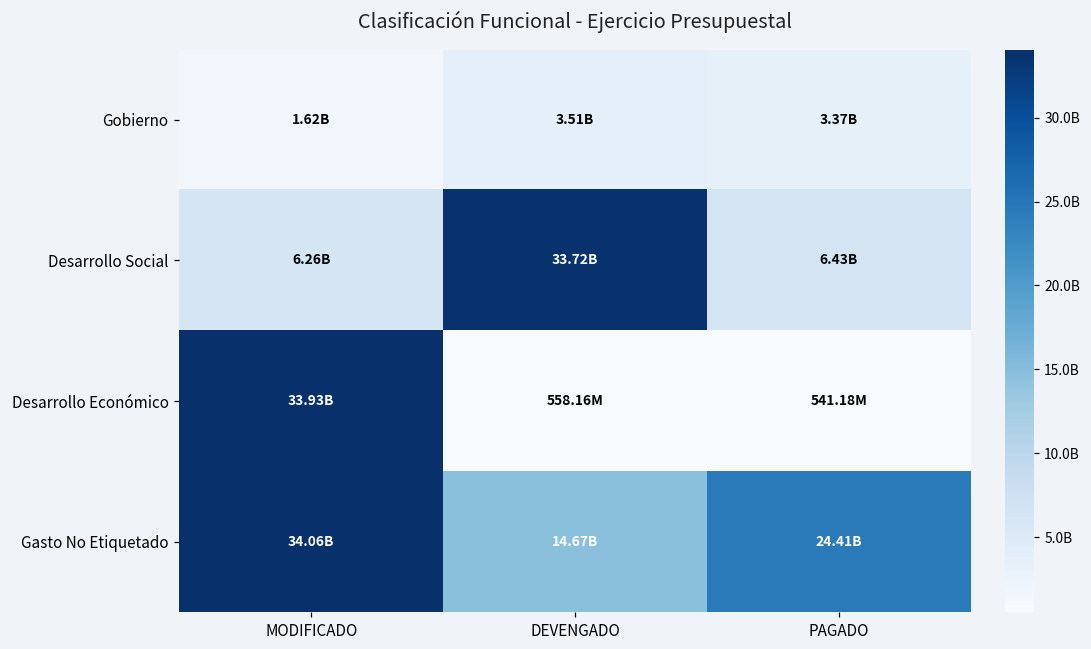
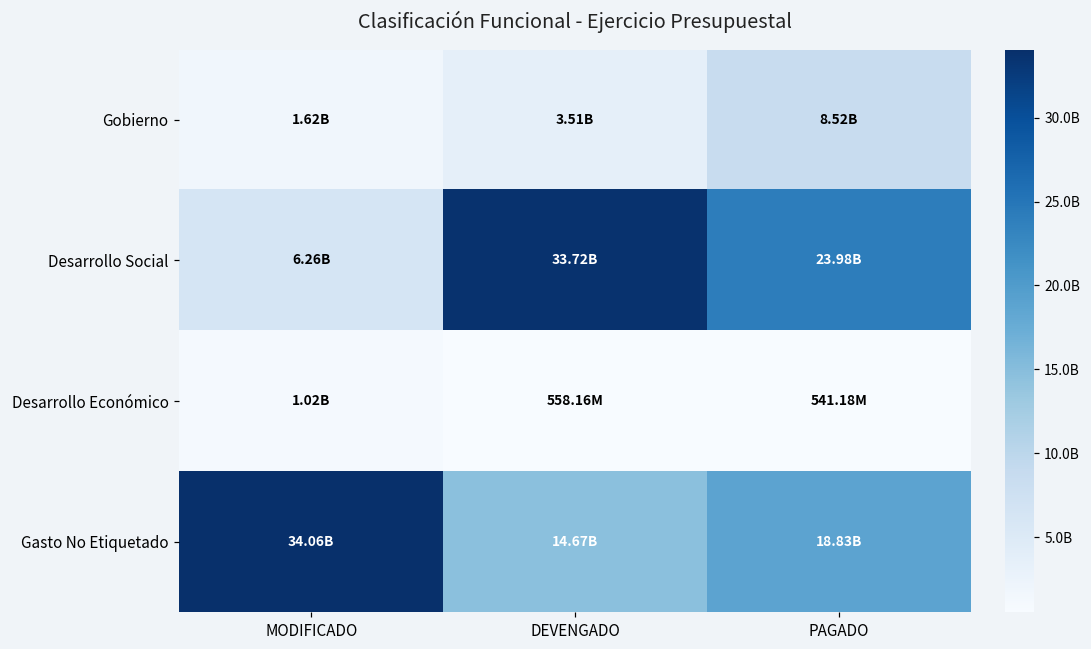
Gobierno, PAGADO: 3.37B -> 8.52B
Desarrollo Social, PAGADO: 6.43B -> 23.98B
Desarrollo Económico, MODIFICADO: 33.93B -> 1.02B
Gasto No Etiquetado, PAGADO: 24.41B -> 18.83B
